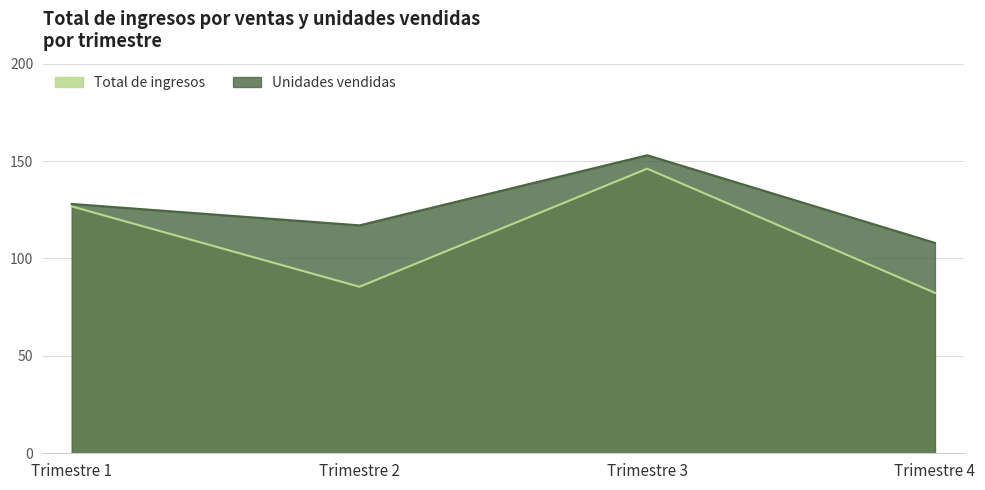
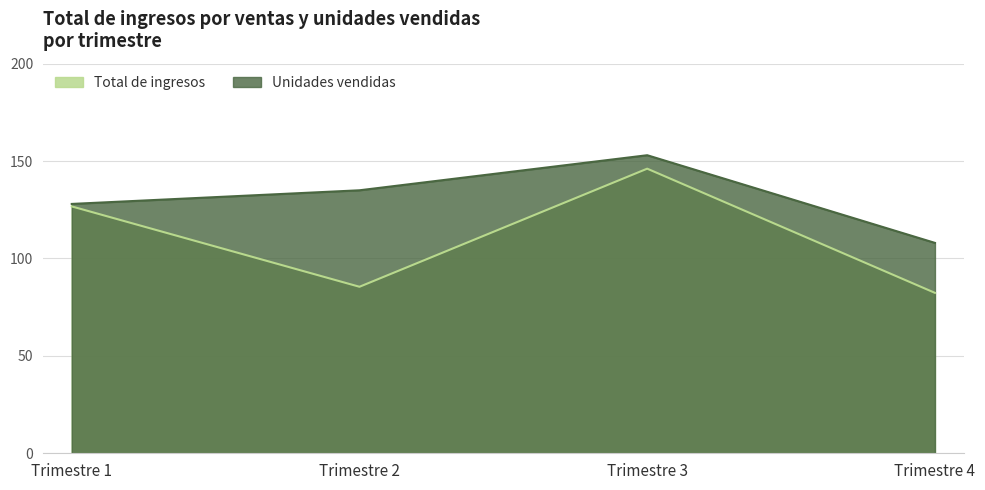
Unidades vendidas, Trimestre 2: 117 -> 135
